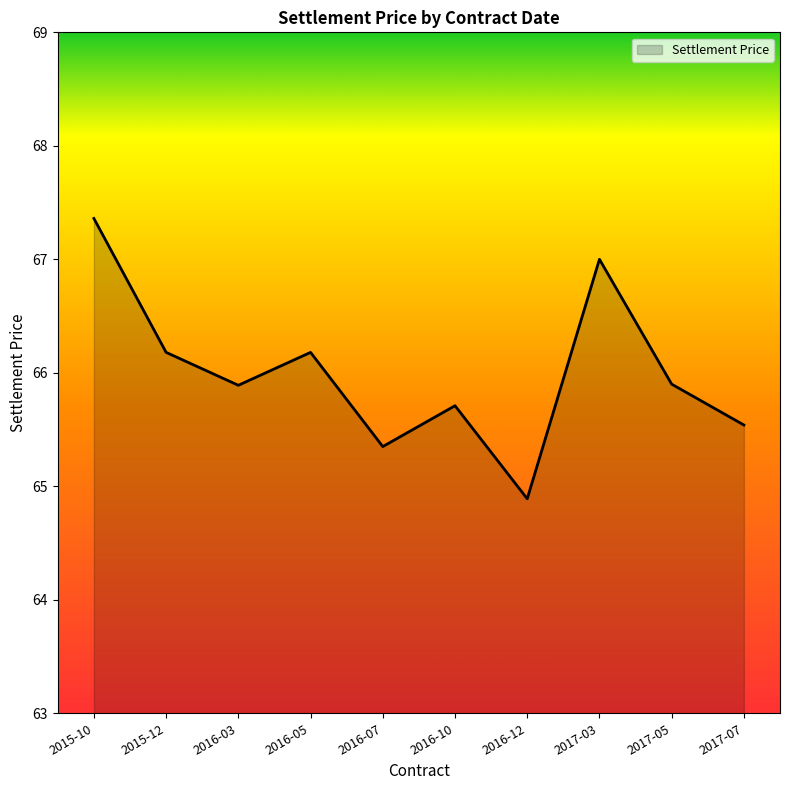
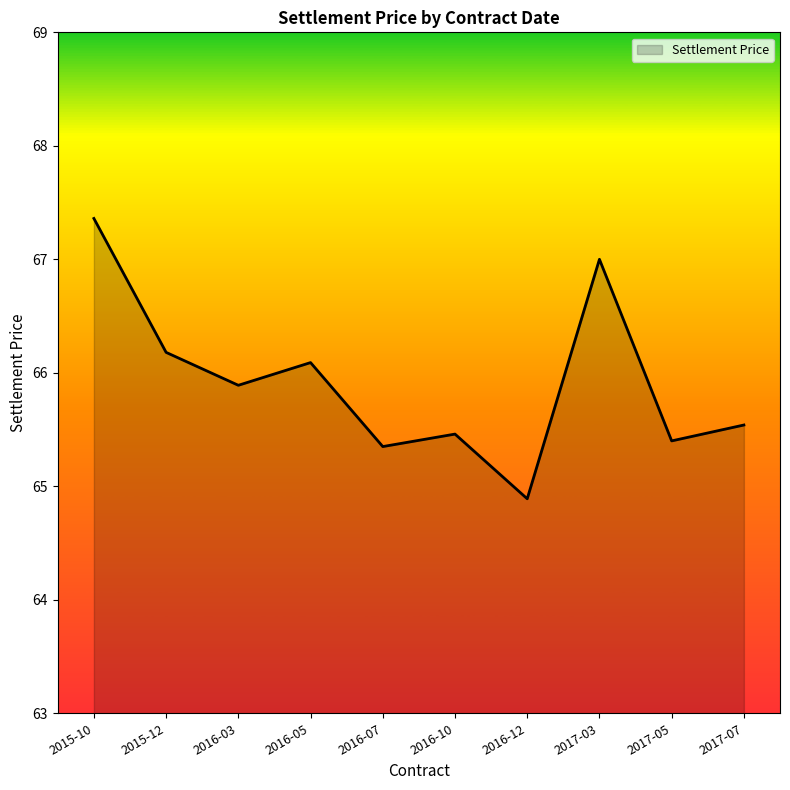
2016-05: 66.18 -> 66.09
2016-10: 65.71 -> 65.46
2017-05: 65.9 -> 65.4
